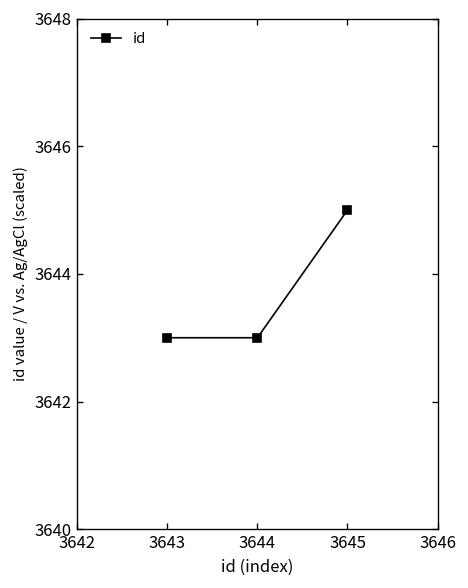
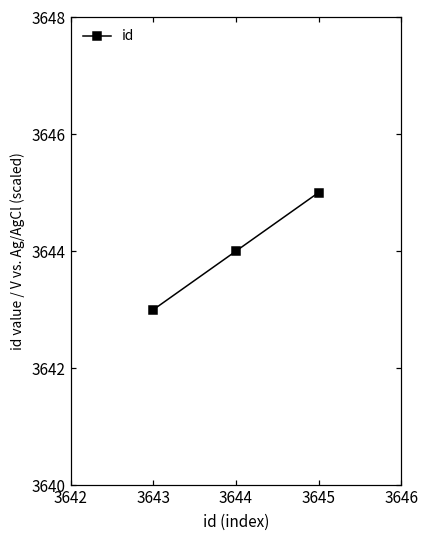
3644: 3643 -> 3644
